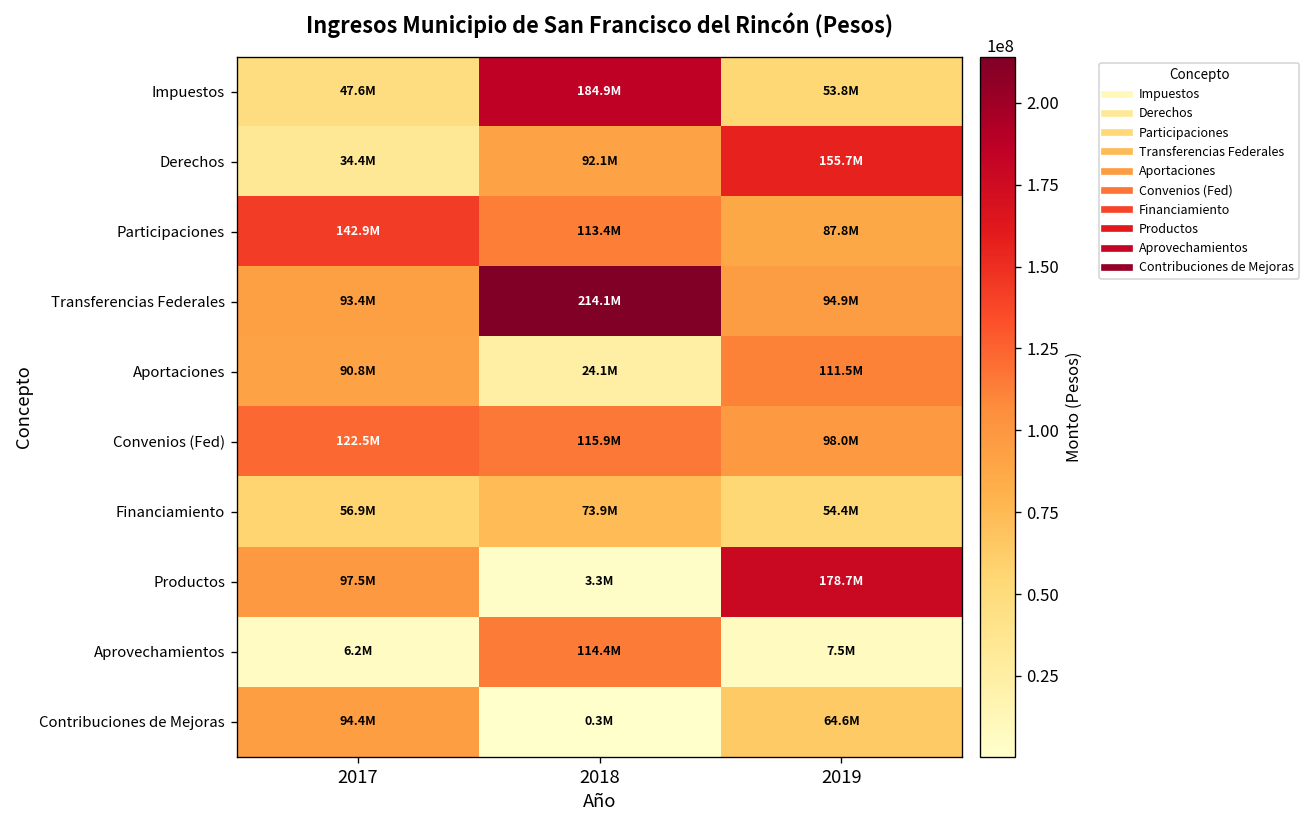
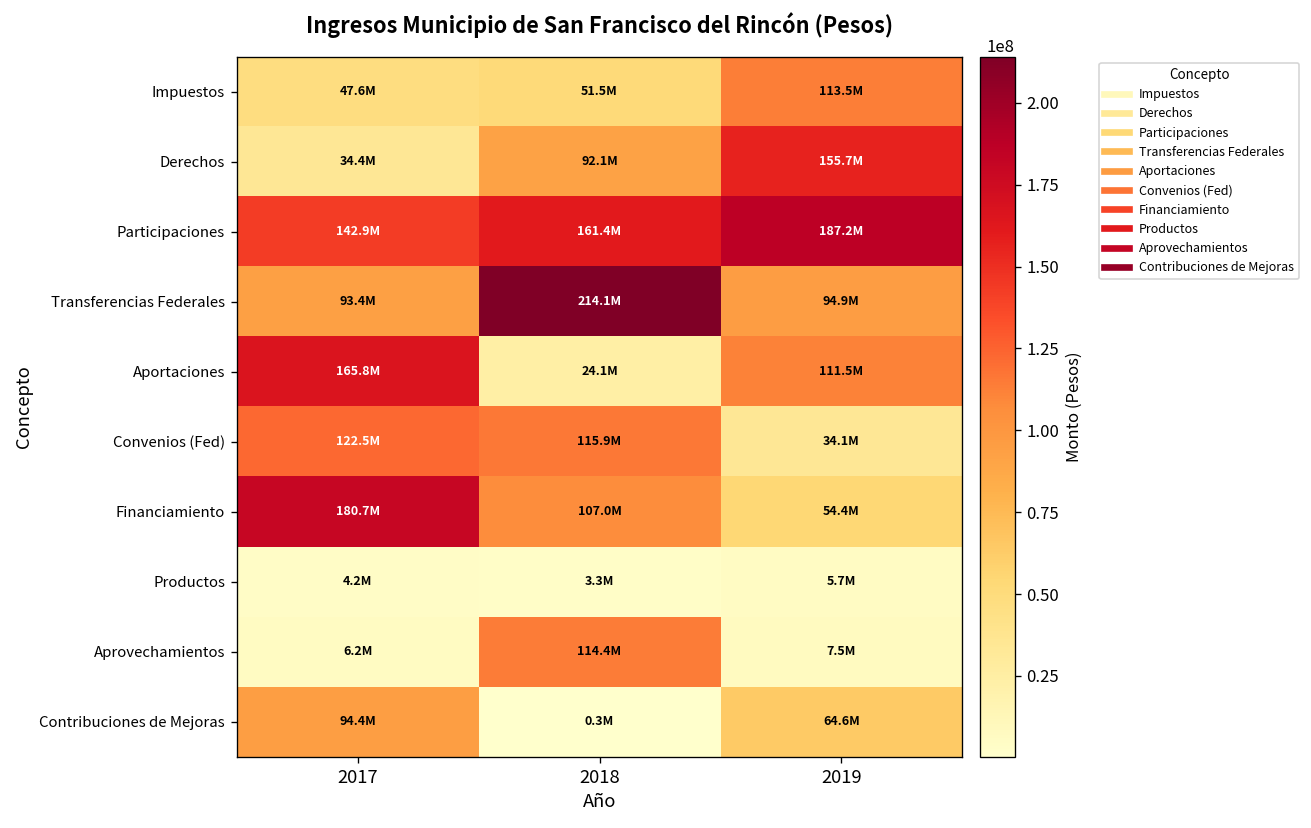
Impuestos, 2018: 184.9M -> 51.5M
Impuestos, 2019: 53.8M -> 113.5M
Participaciones, 2018: 113.4M -> 161.4M
Participaciones, 2019: 87.8M -> 187.2M
Aportaciones, 2017: 90.8M -> 165.8M
Convenios (Fed), 2019: 98.0M -> 34.1M
Financiamiento, 2017: 56.9M -> 180.7M
Financiamiento, 2018: 73.9M -> 107.0M
Productos, 2017: 97.5M -> 4.2M
Productos, 2019: 178.7M -> 5.7M
